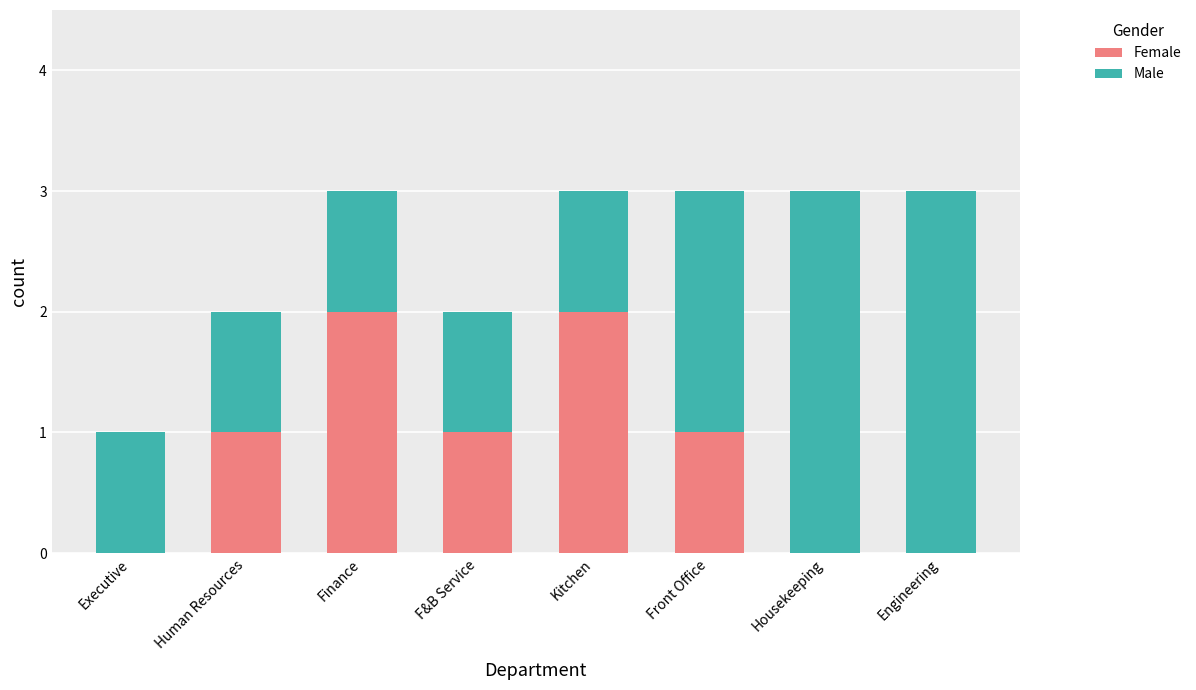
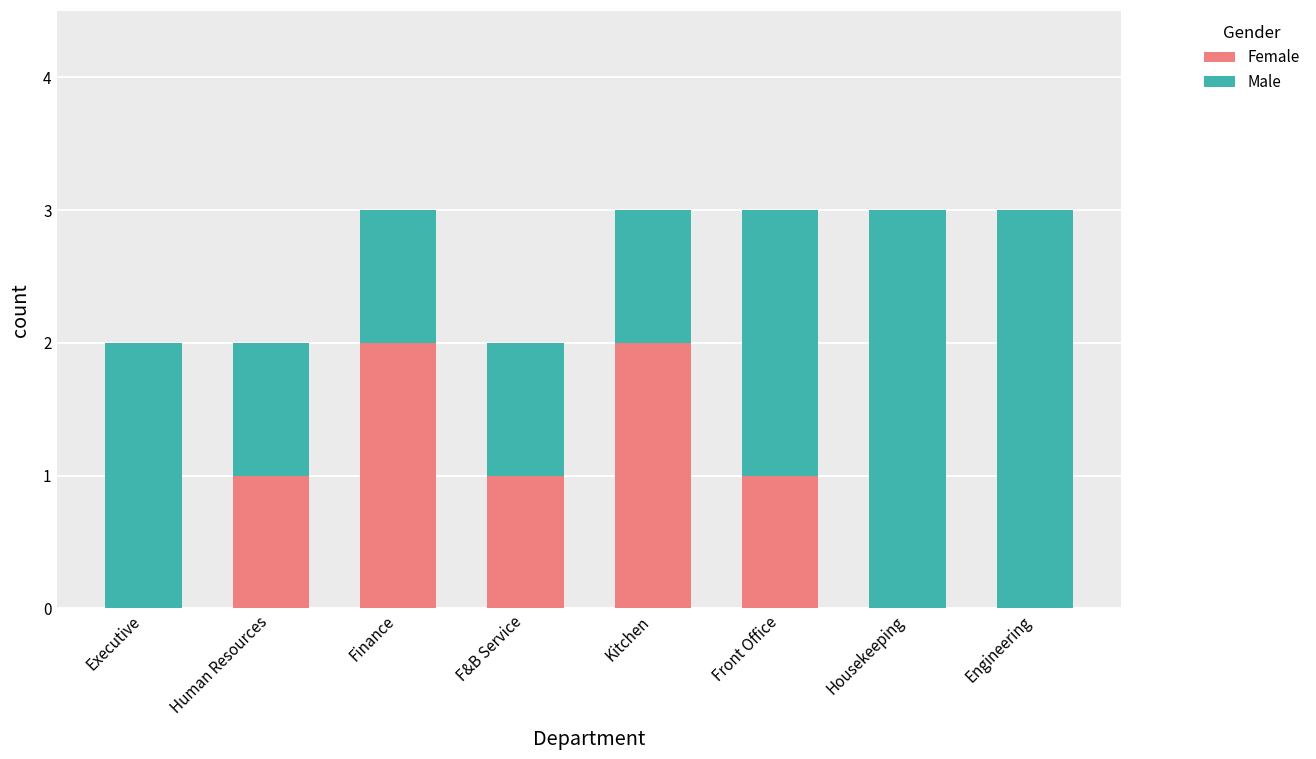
Male, Executive: 1 -> 2
